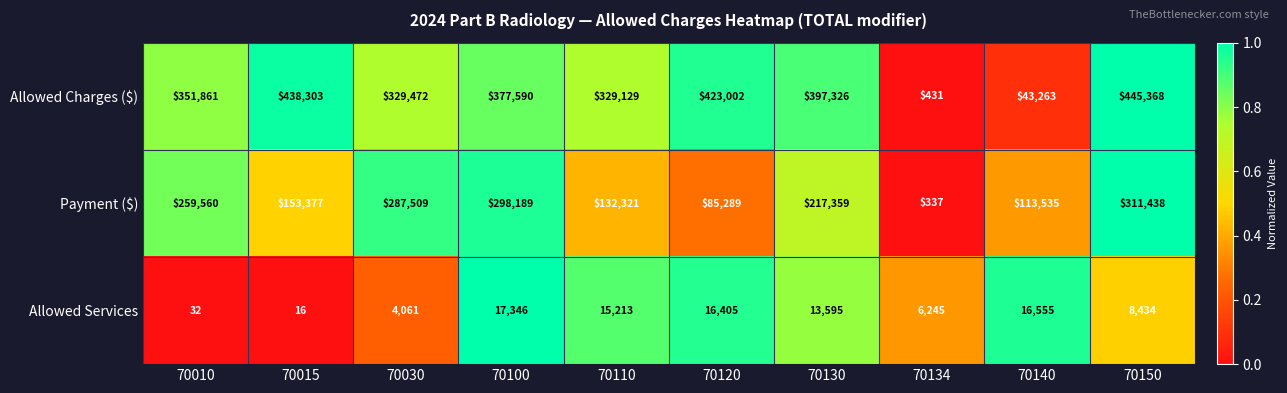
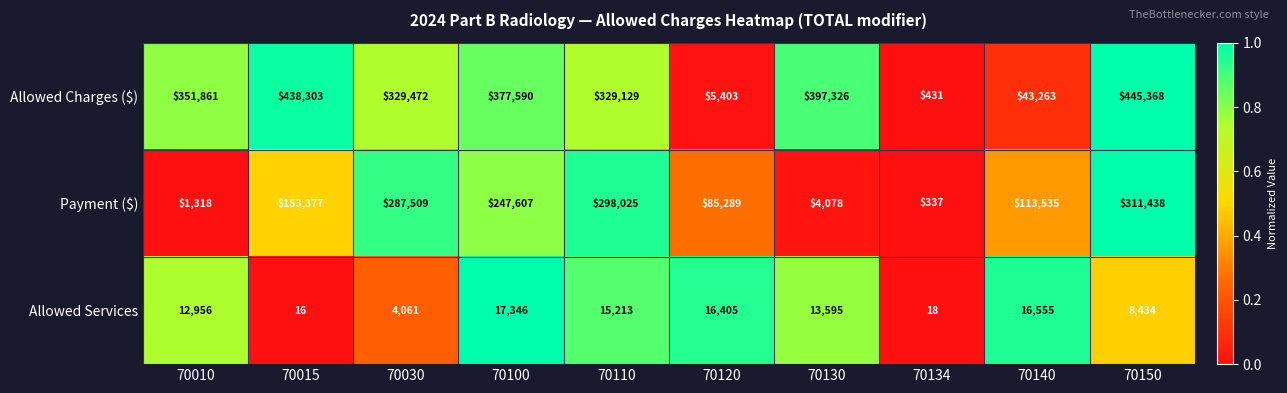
Allowed Charges ($), 70120: $423,002 -> $5,403
Payment ($), 70010: $259,560 -> $1,318
Payment ($), 70100: $298,189 -> $247,607
Payment ($), 70110: $132,321 -> $298,025
Payment ($), 70130: $217,359 -> $4,078
Allowed Services, 70010: 32 -> 12,956
Allowed Services, 70134: 6,245 -> 18
